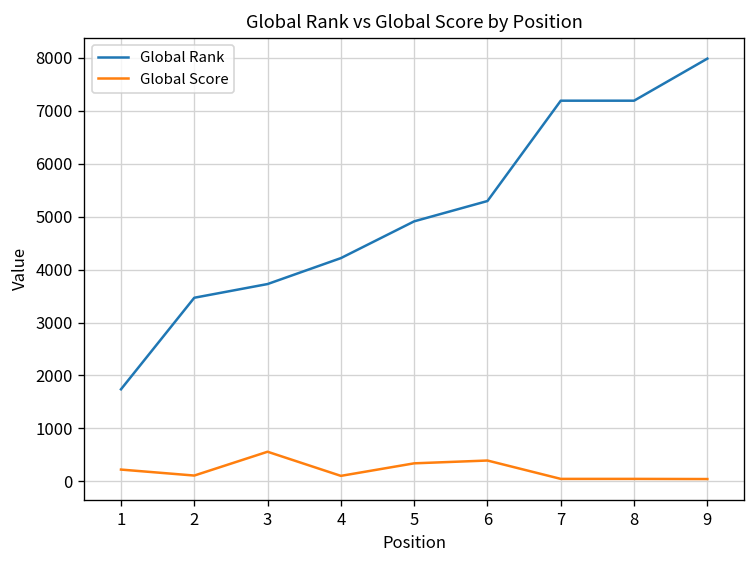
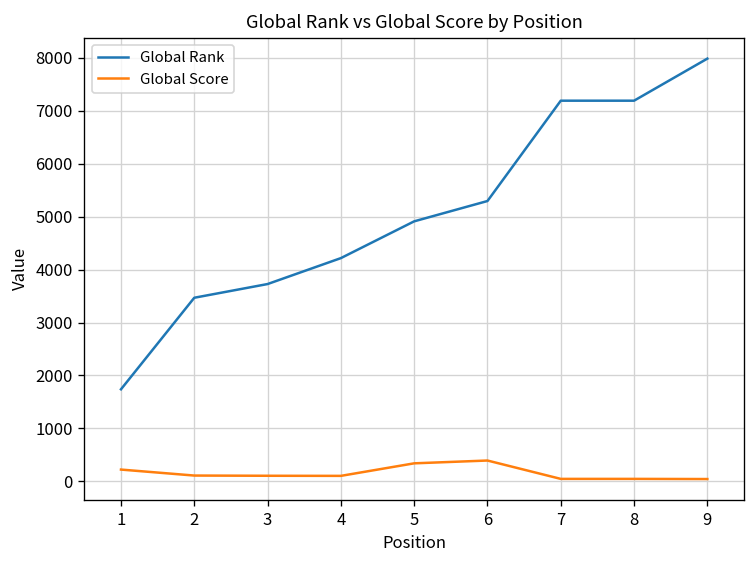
Global Score, 3: 600 -> 100
